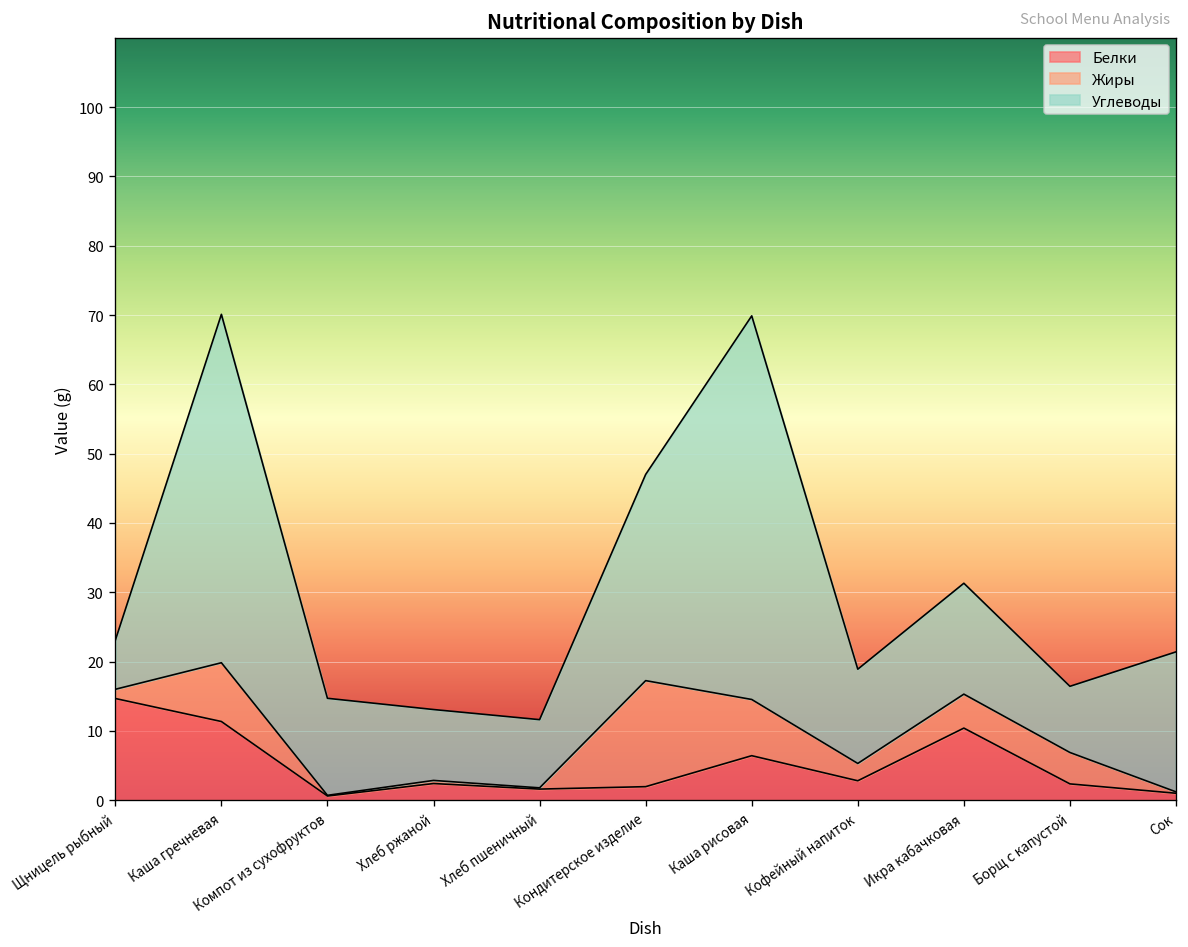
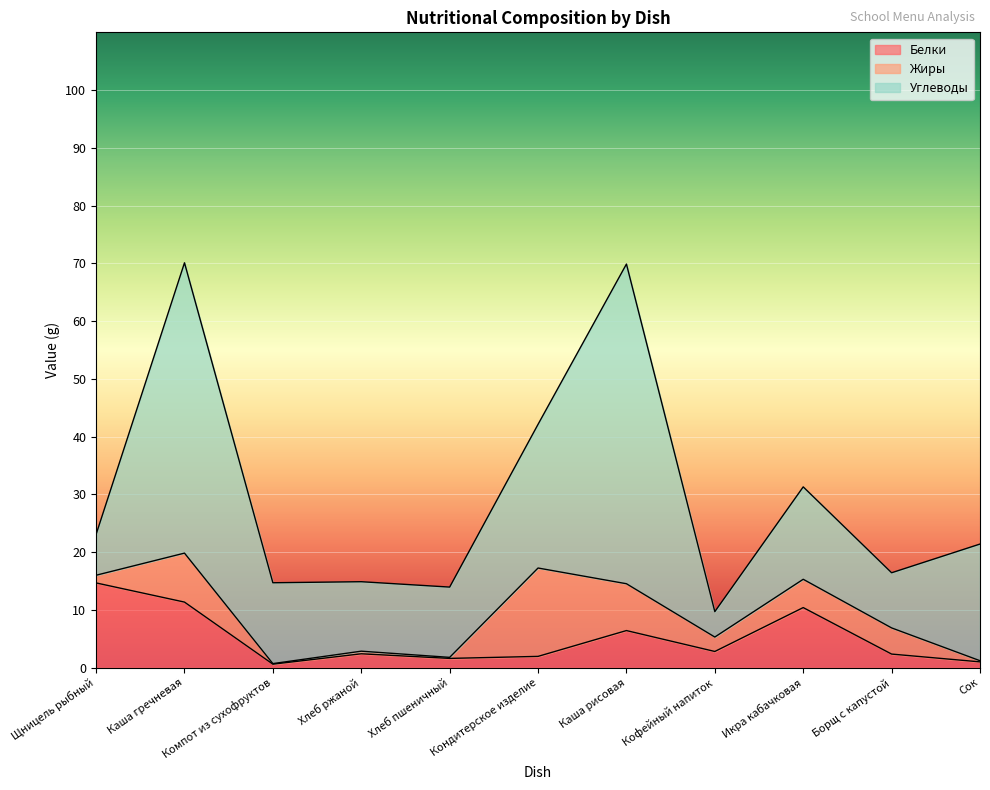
Углеводы, Хлеб ржаной: 10 -> 12
Углеводы, Хлеб пшеничный: 10 -> 12
Углеводы, Кондитерское изделие: 30 -> 25
Углеводы, Кофейный напиток: 14 -> 4
